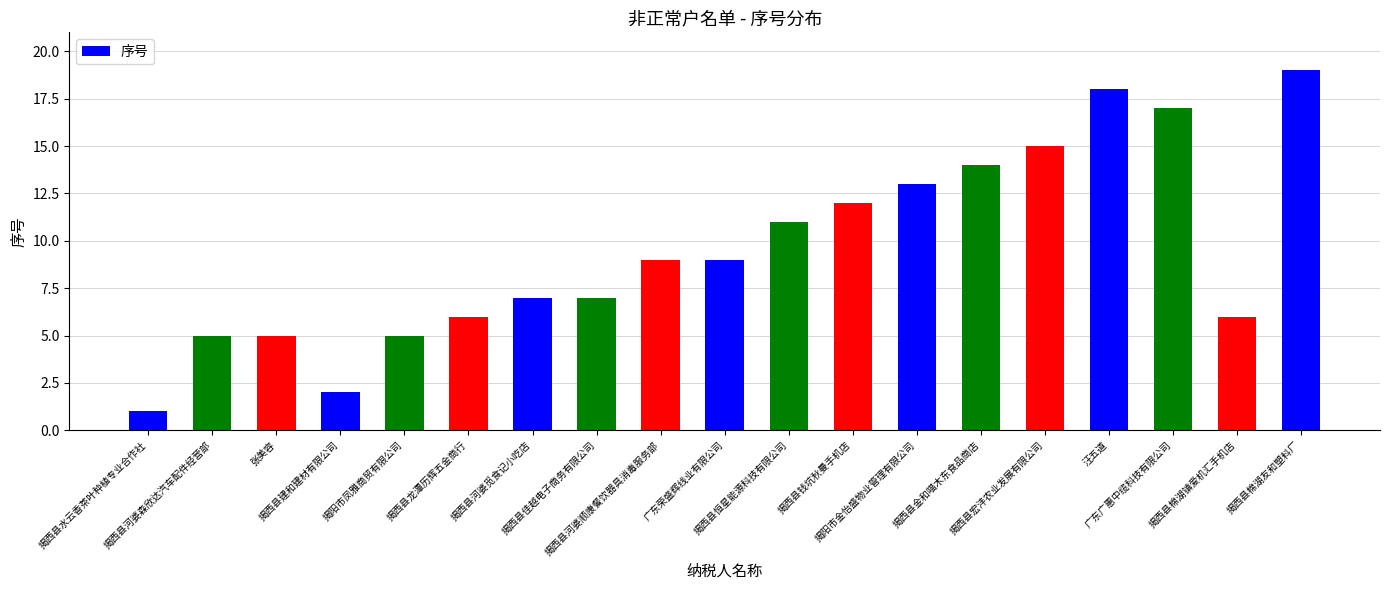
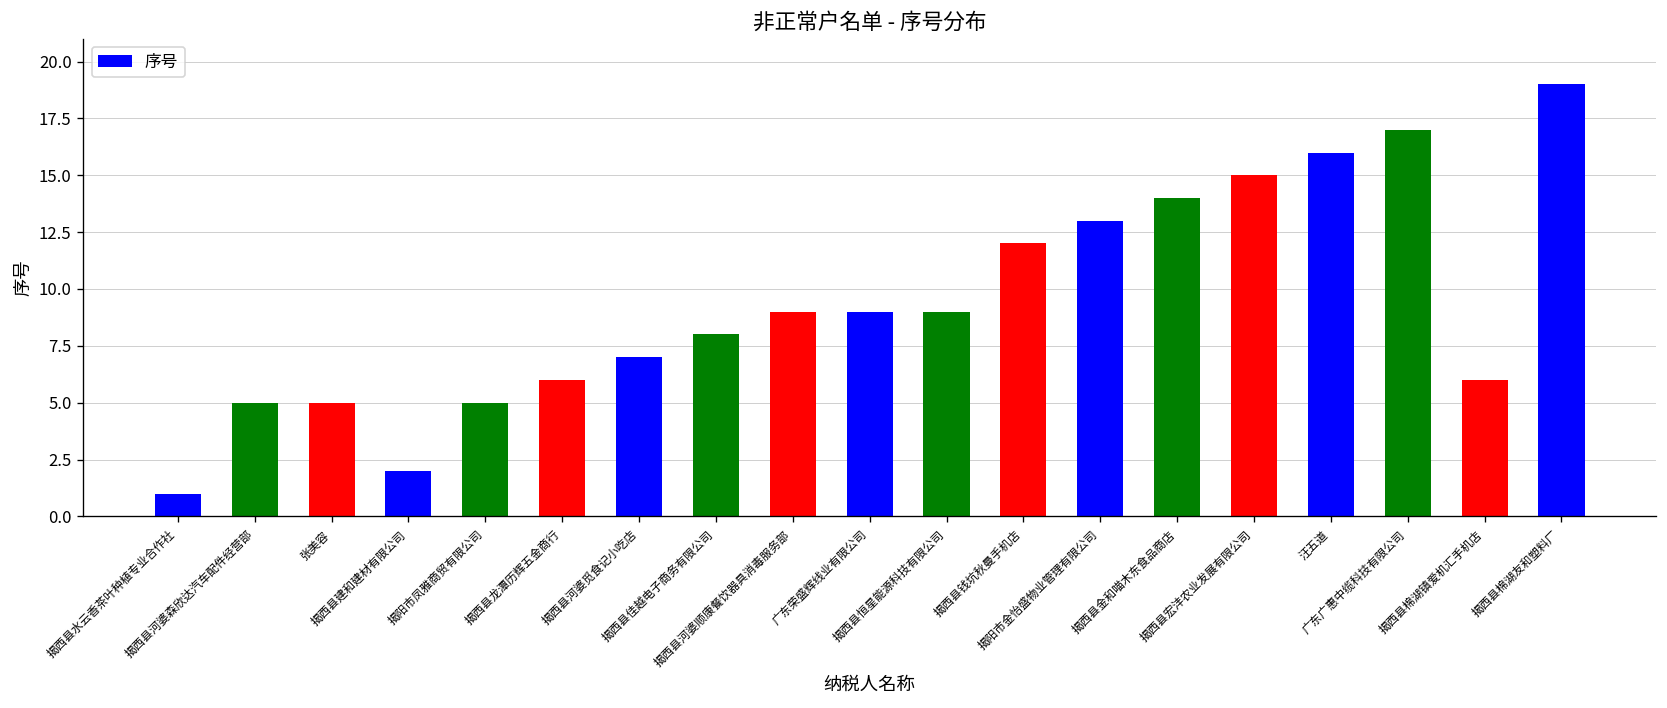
揭西县佳越电子商务有限公司: 7 -> 8
揭西县恒星能源科技有限公司: 11 -> 9
汪五道: 18 -> 16
